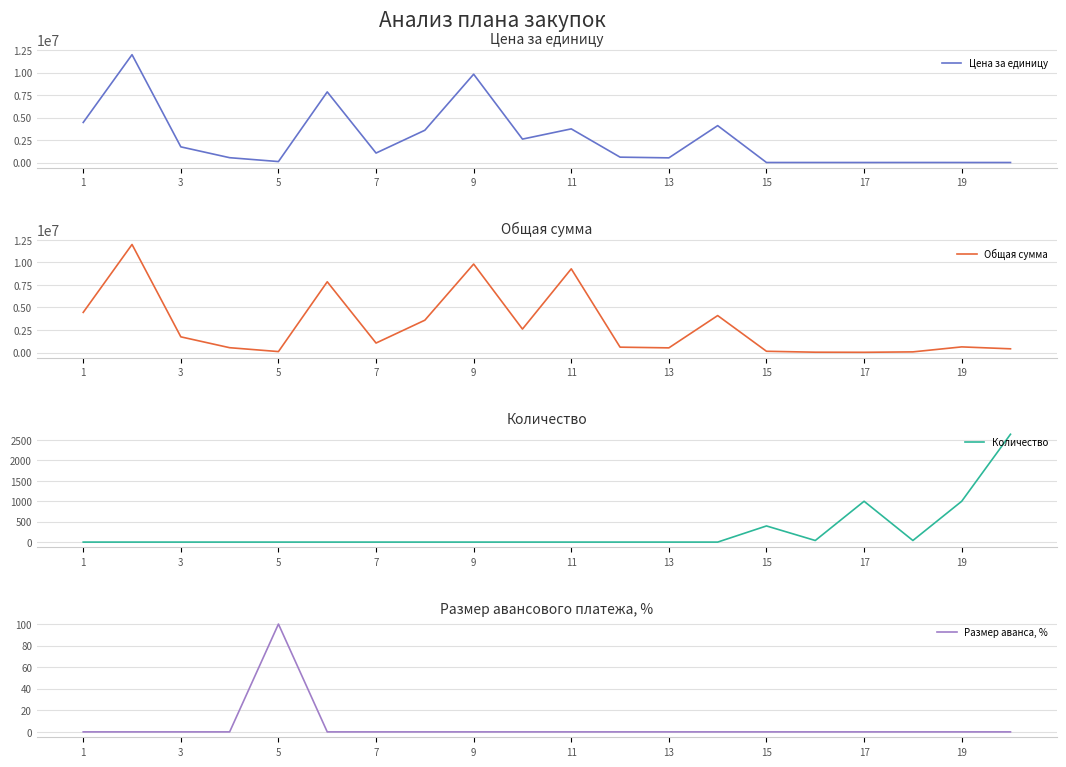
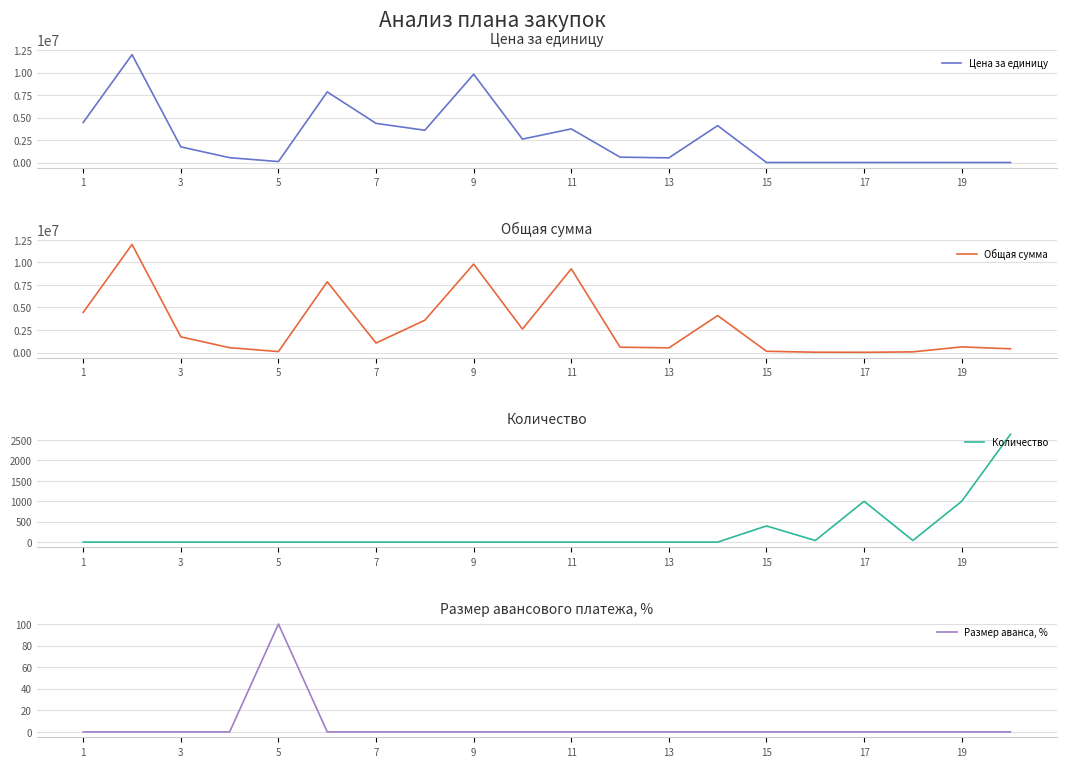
Цена за единицу, 7: 1000000 -> 4000000
